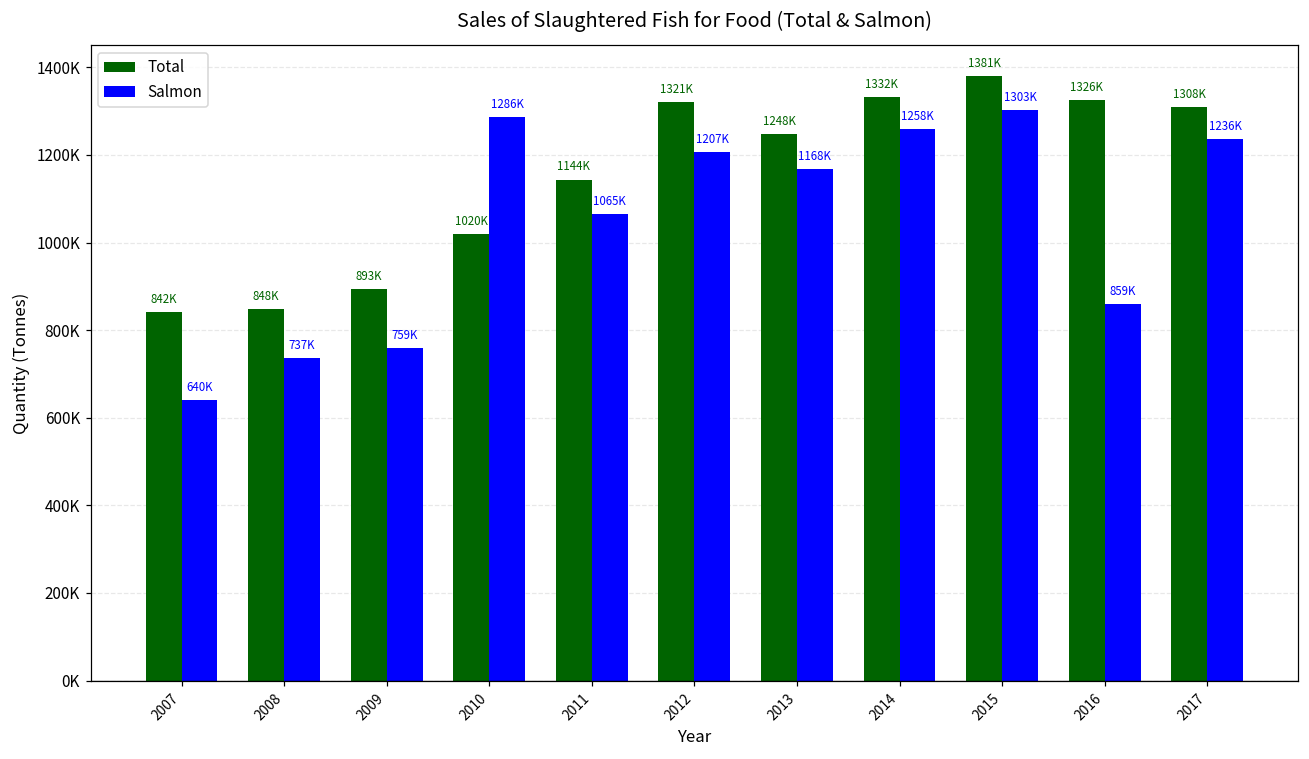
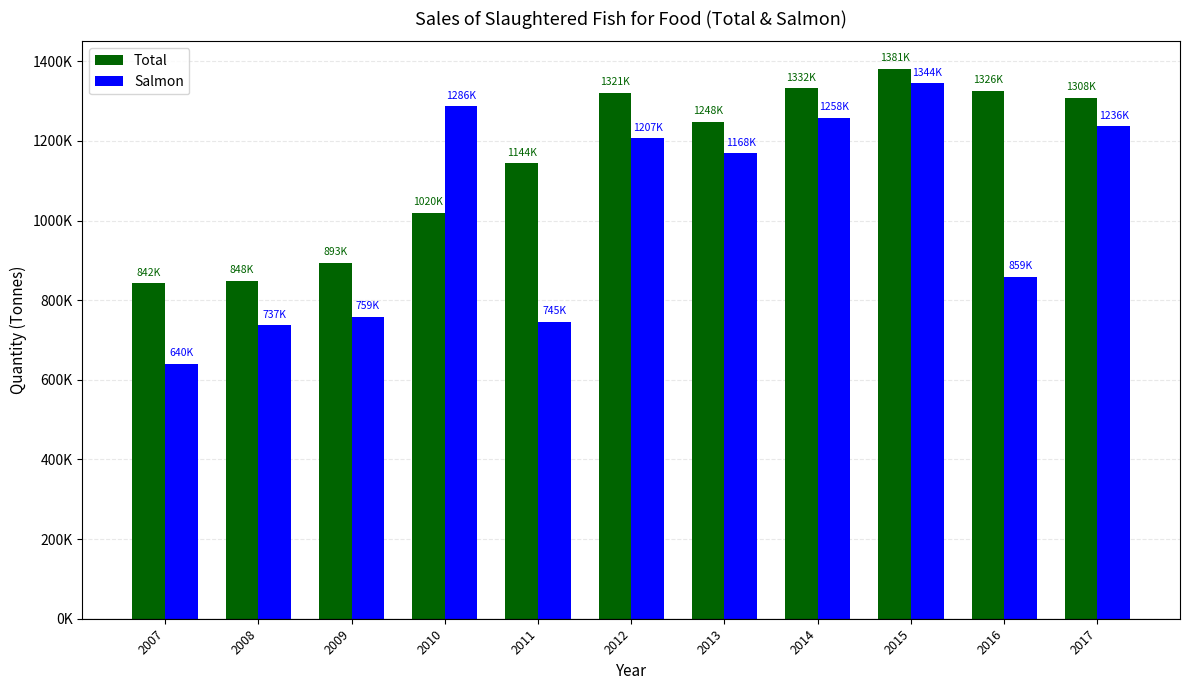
Salmon, 2011: 1065K -> 745K
Salmon, 2015: 1303K -> 1344K
